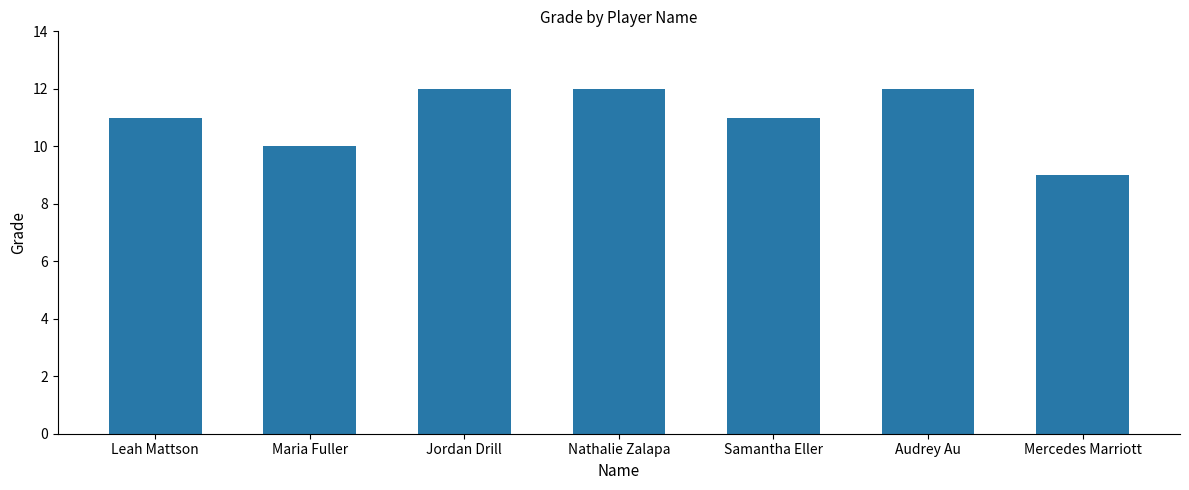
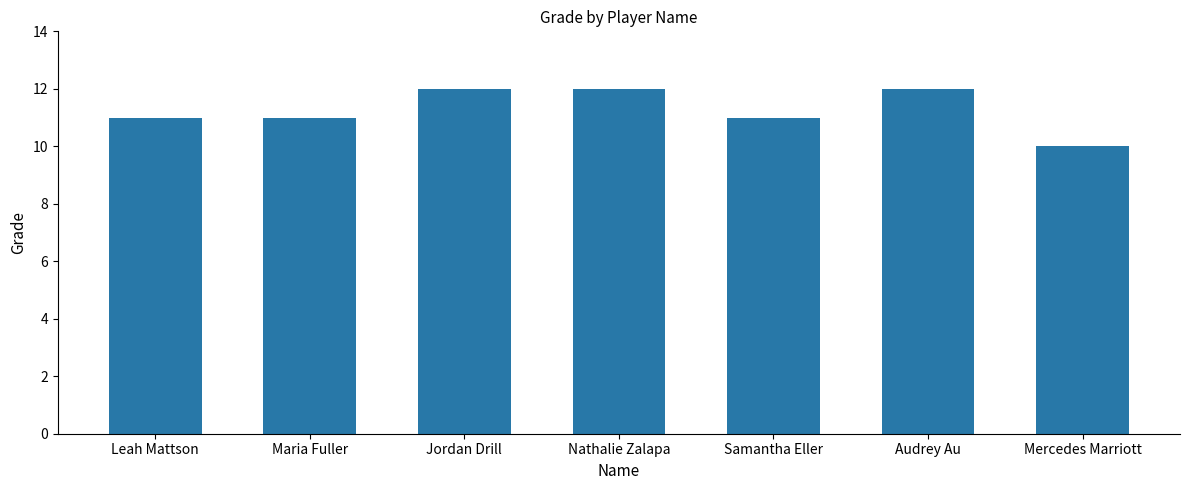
Maria Fuller: 10 -> 11
Mercedes Marriott: 9 -> 10
